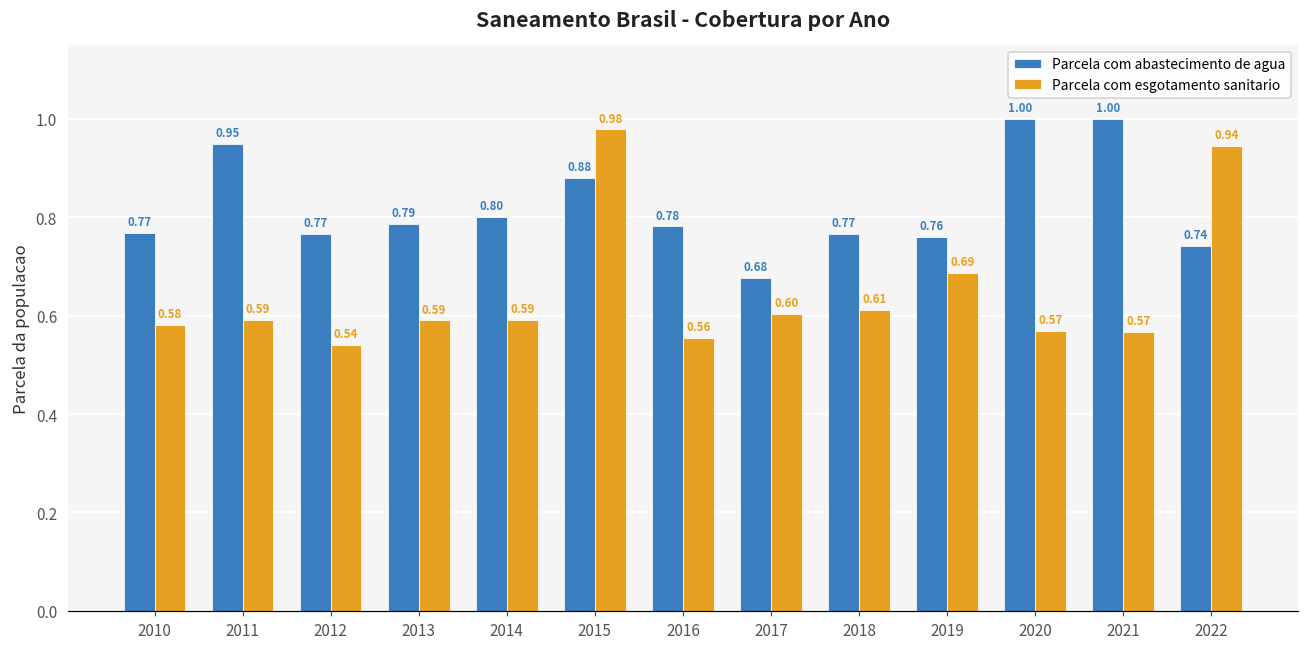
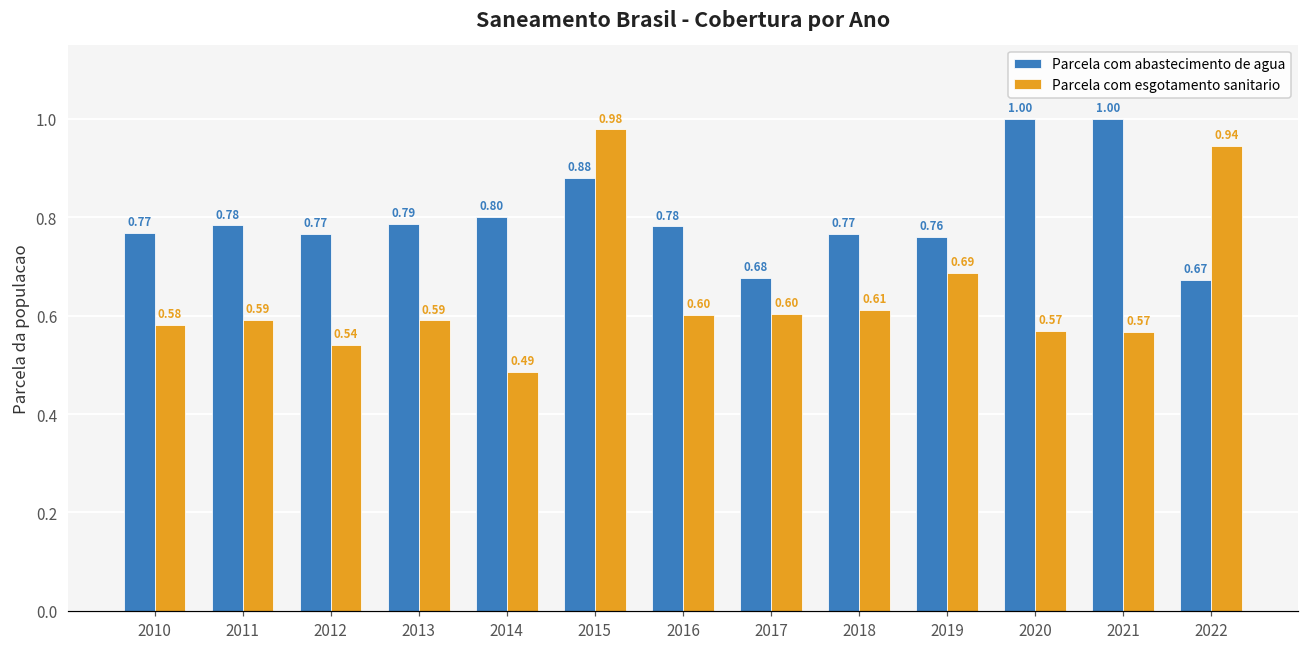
Parcela com abastecimento de agua, 2011: 0.95 -> 0.78
Parcela com esgotamento sanitario, 2014: 0.59 -> 0.49
Parcela com esgotamento sanitario, 2016: 0.56 -> 0.60
Parcela com abastecimento de agua, 2022: 0.74 -> 0.67
